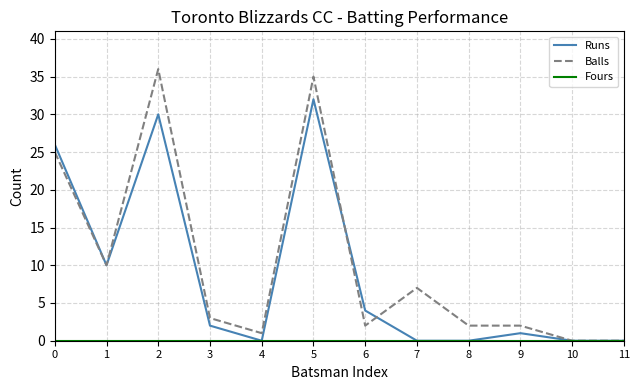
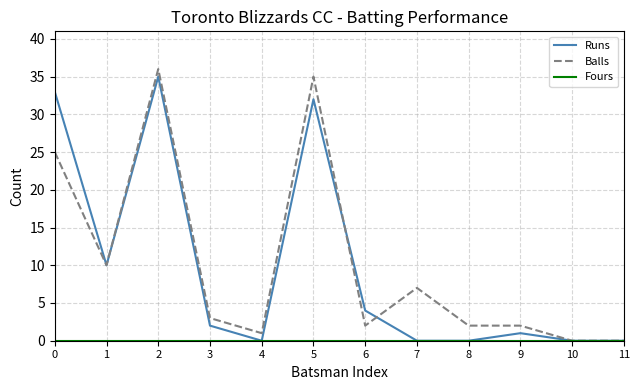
Runs, 0: 26 -> 33
Runs, 2: 30 -> 35
